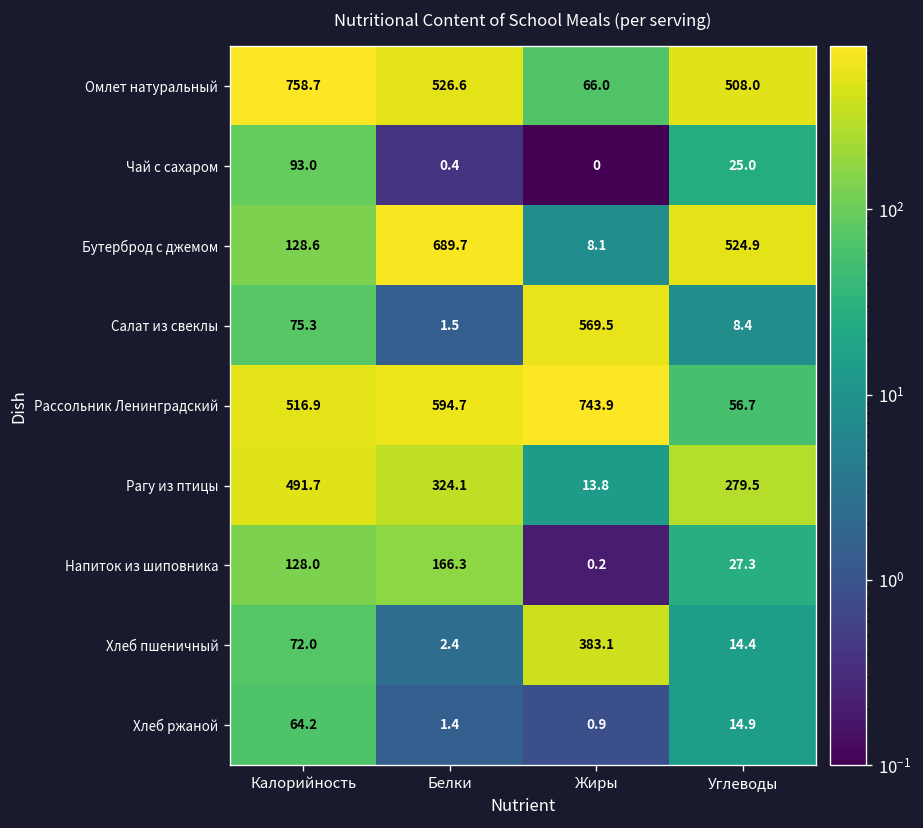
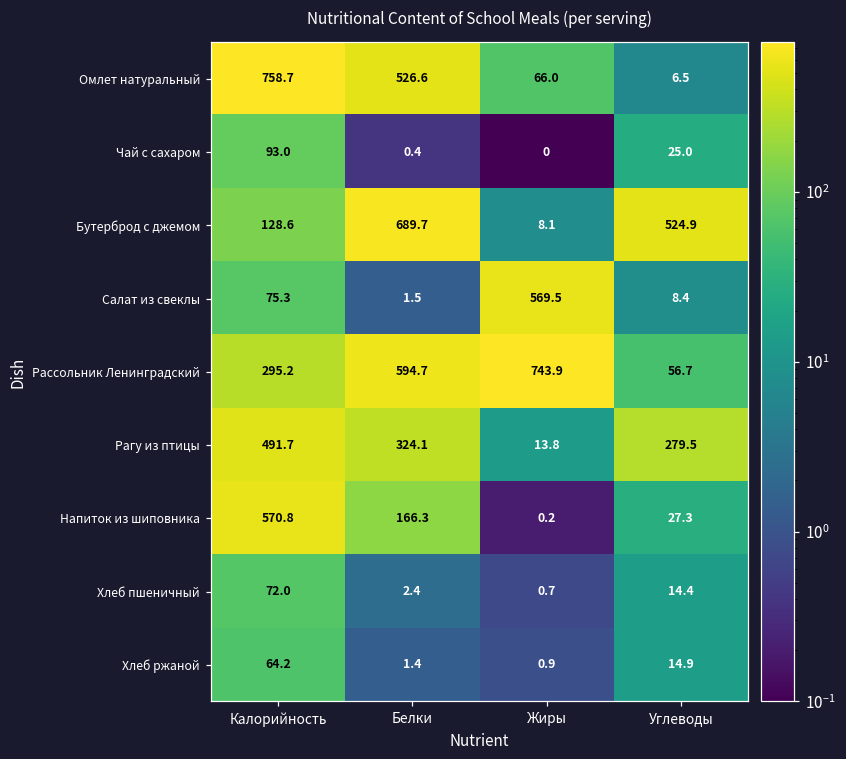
Омлет натуральный, Углеводы: 508.0 -> 6.5
Рассольник Ленинградский, Калорийность: 516.9 -> 295.2
Напиток из шиповника, Калорийность: 128.0 -> 570.8
Хлеб пшеничный, Жиры: 383.1 -> 0.7
